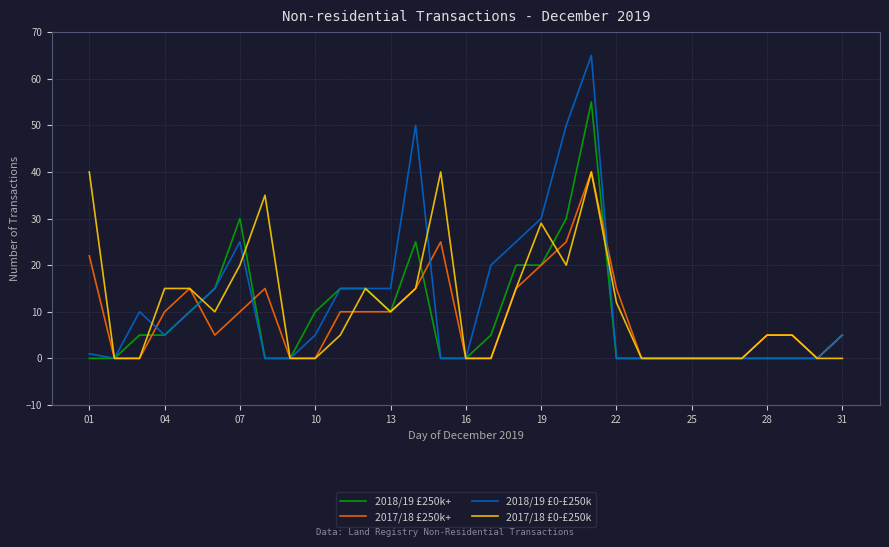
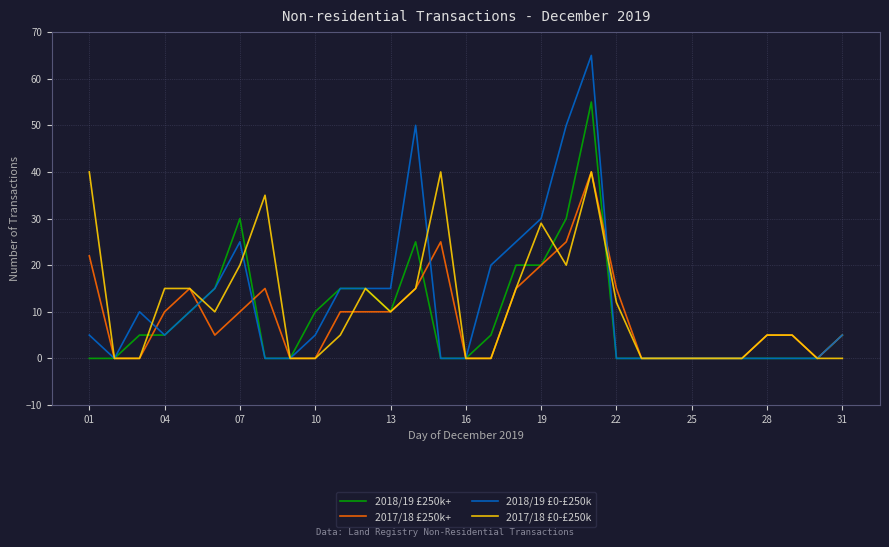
2018/19 £0-£250k, 01: 1 -> 5
